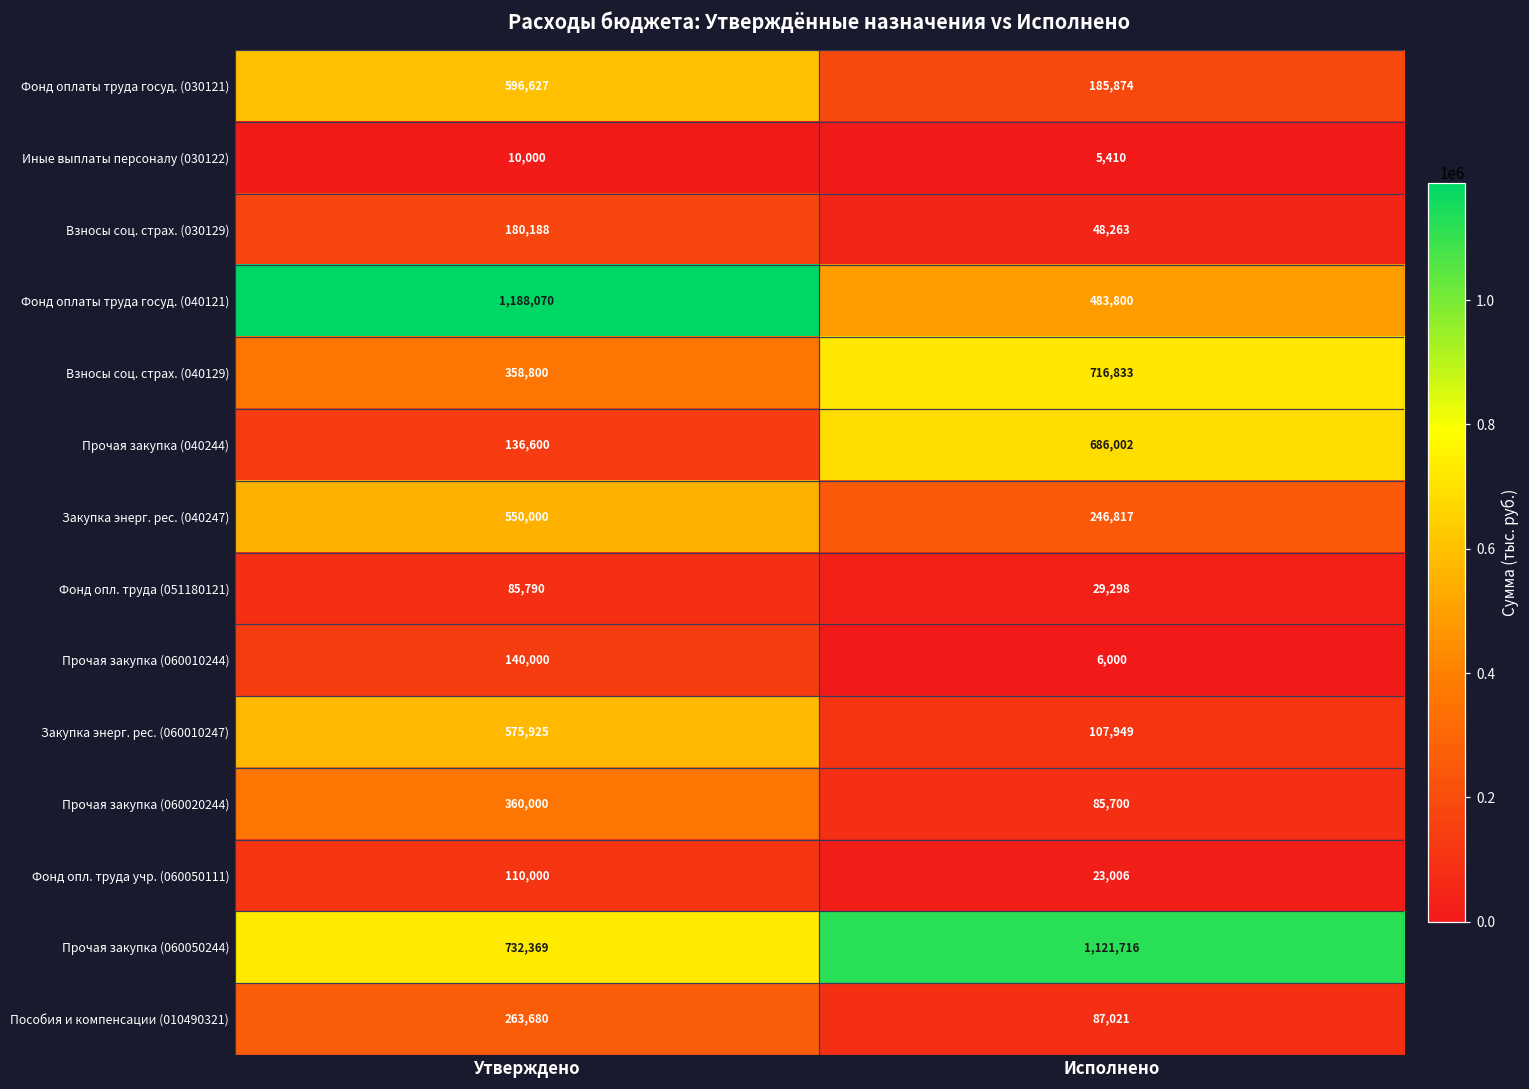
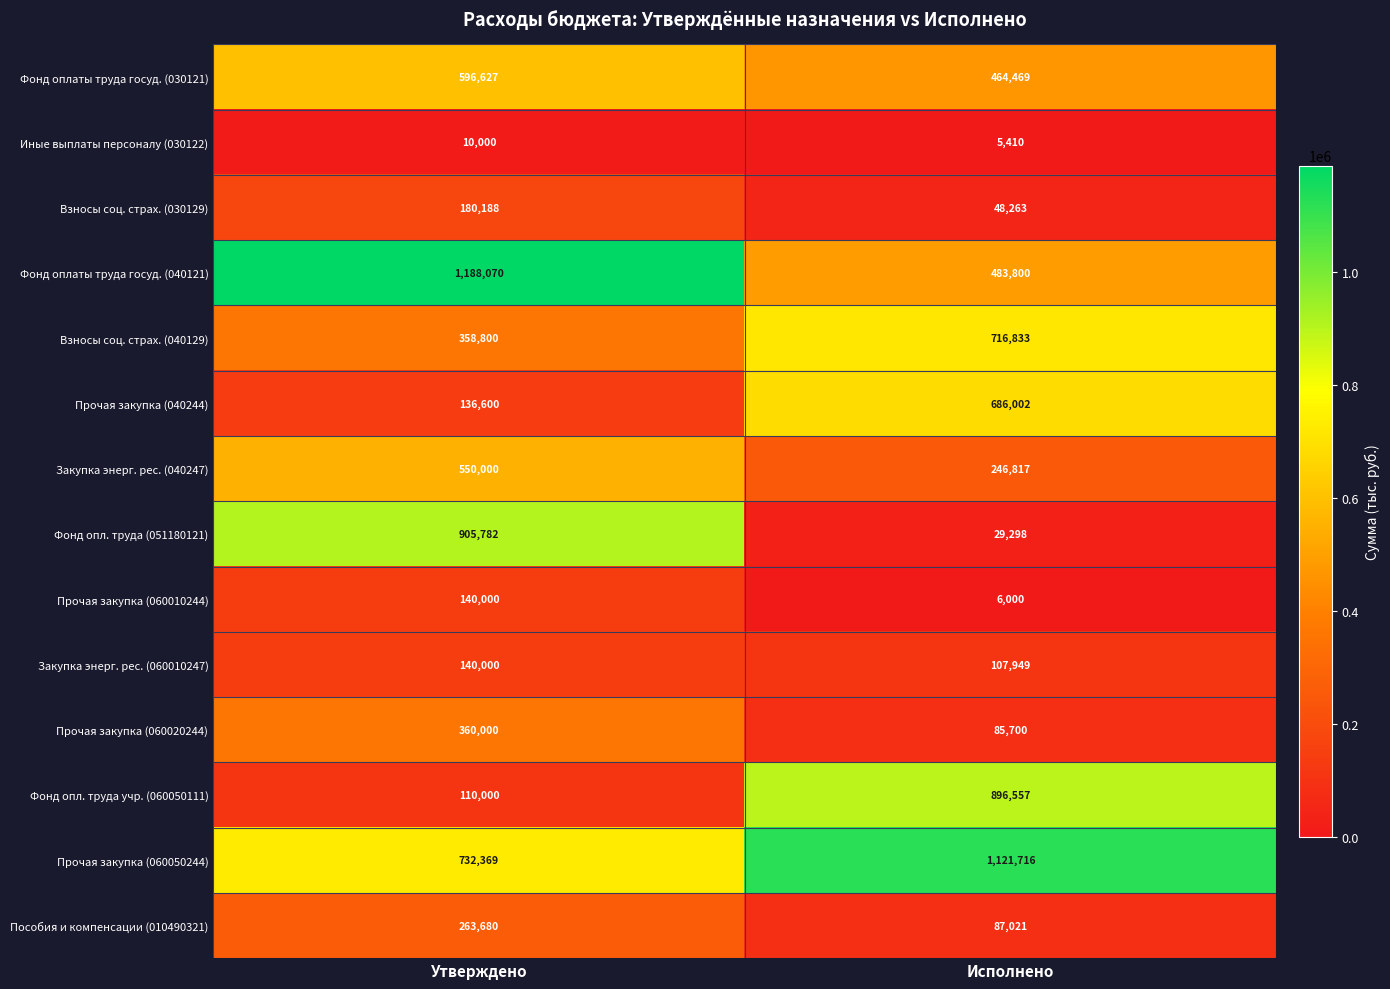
Фонд оплаты труда госуд. (030121), Исполнено: 185,874 -> 464,469
Фонд опл. труда (051180121), Утверждено: 85,790 -> 905,782
Закупка энерг. рес. (060010247), Утверждено: 575,925 -> 140,000
Фонд опл. труда учр. (060050111), Исполнено: 23,006 -> 896,557
